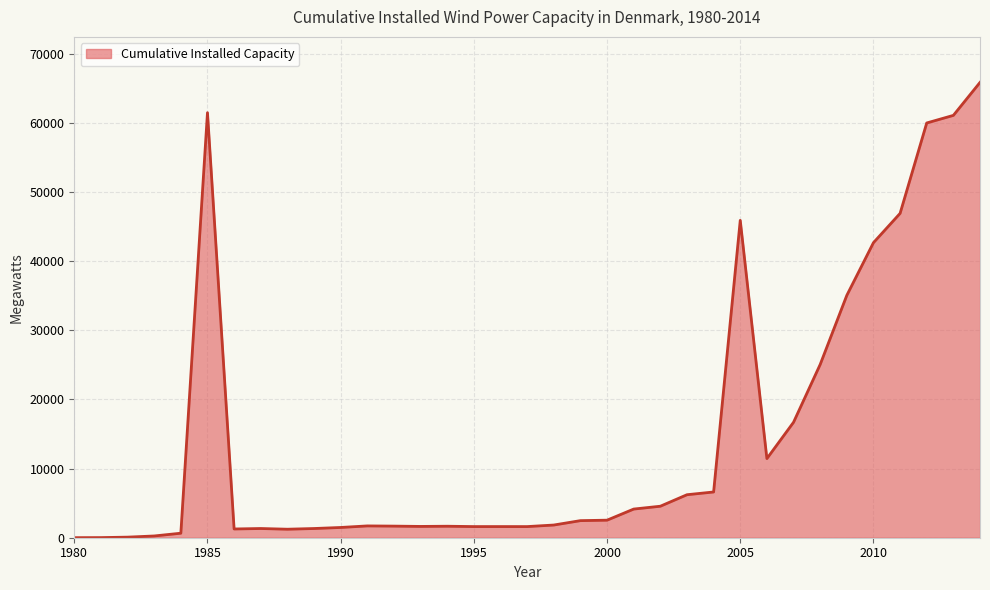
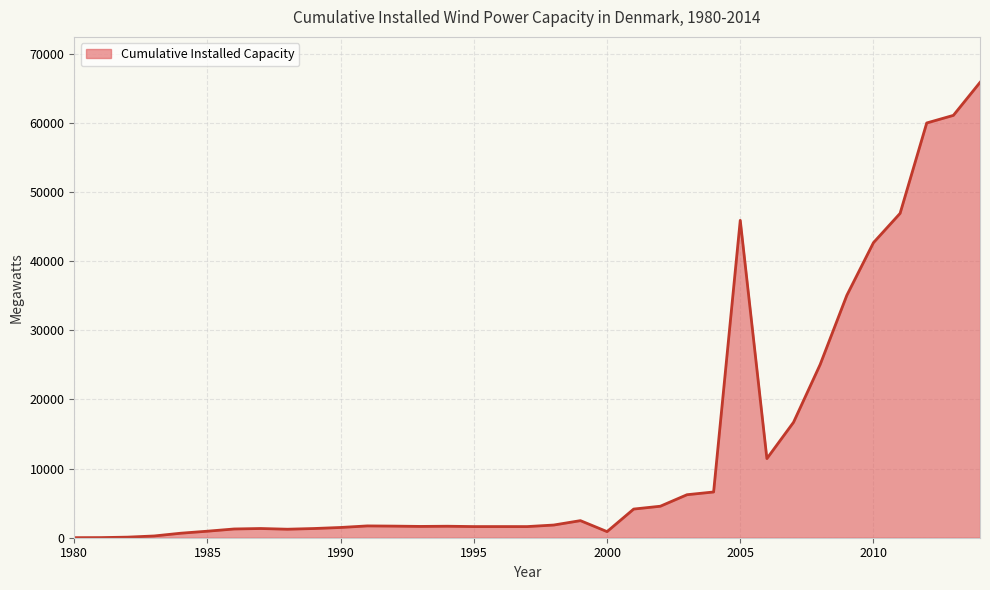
1985: 62000 -> 1000
2000: 3000 -> 1000
